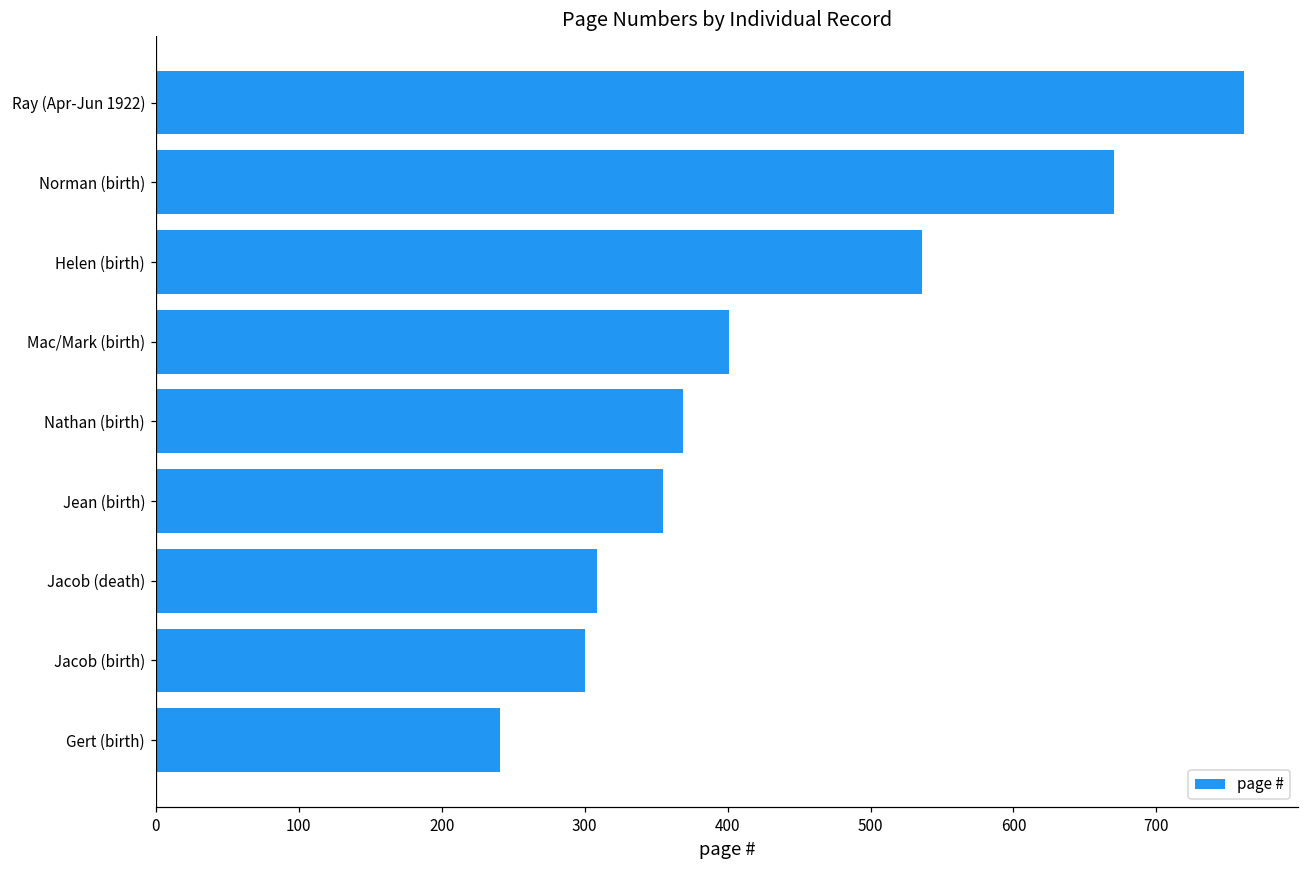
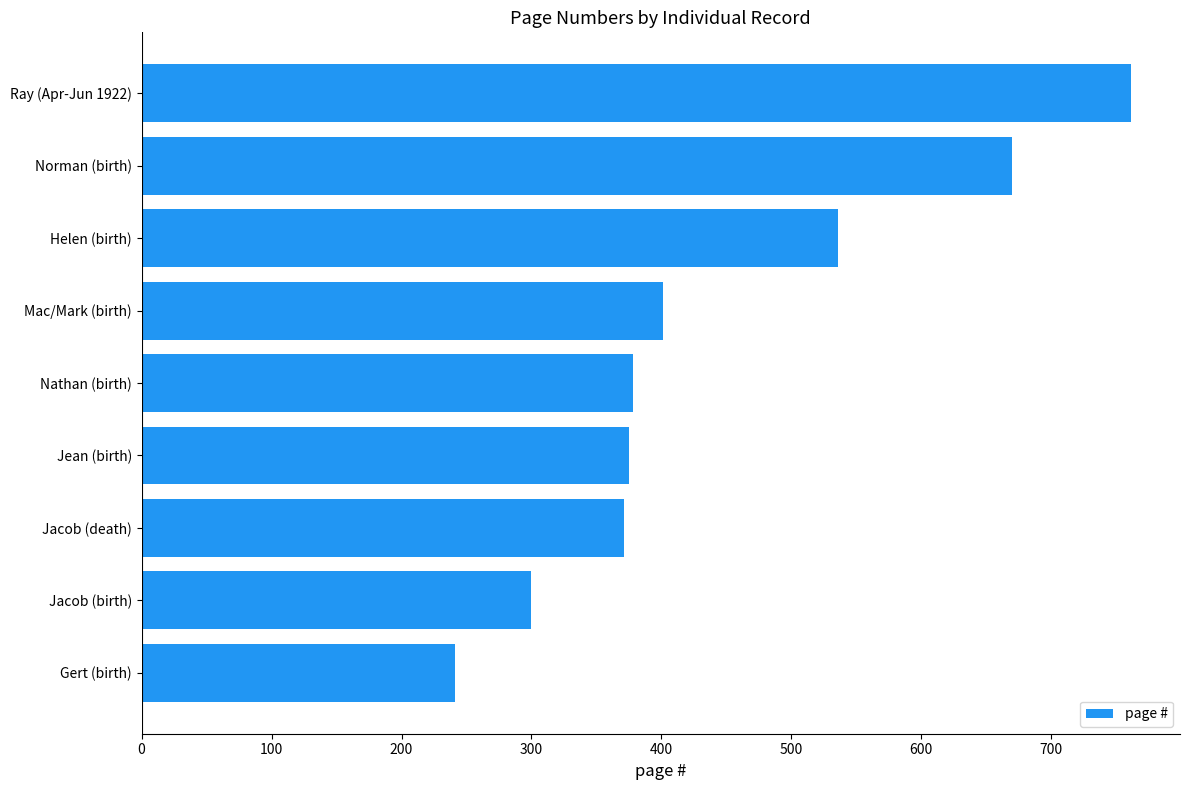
Nathan (birth): 369 -> 378
Jean (birth): 355 -> 375
Jacob (death): 309 -> 371
